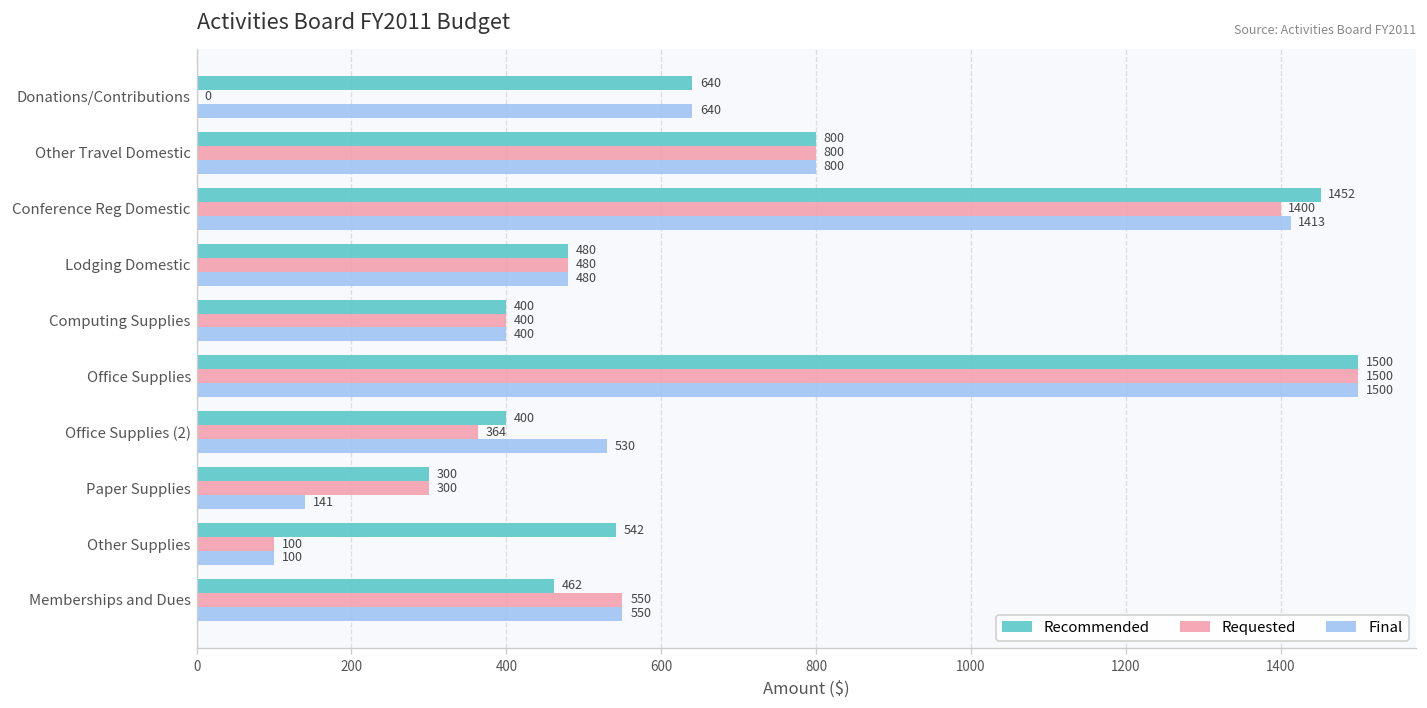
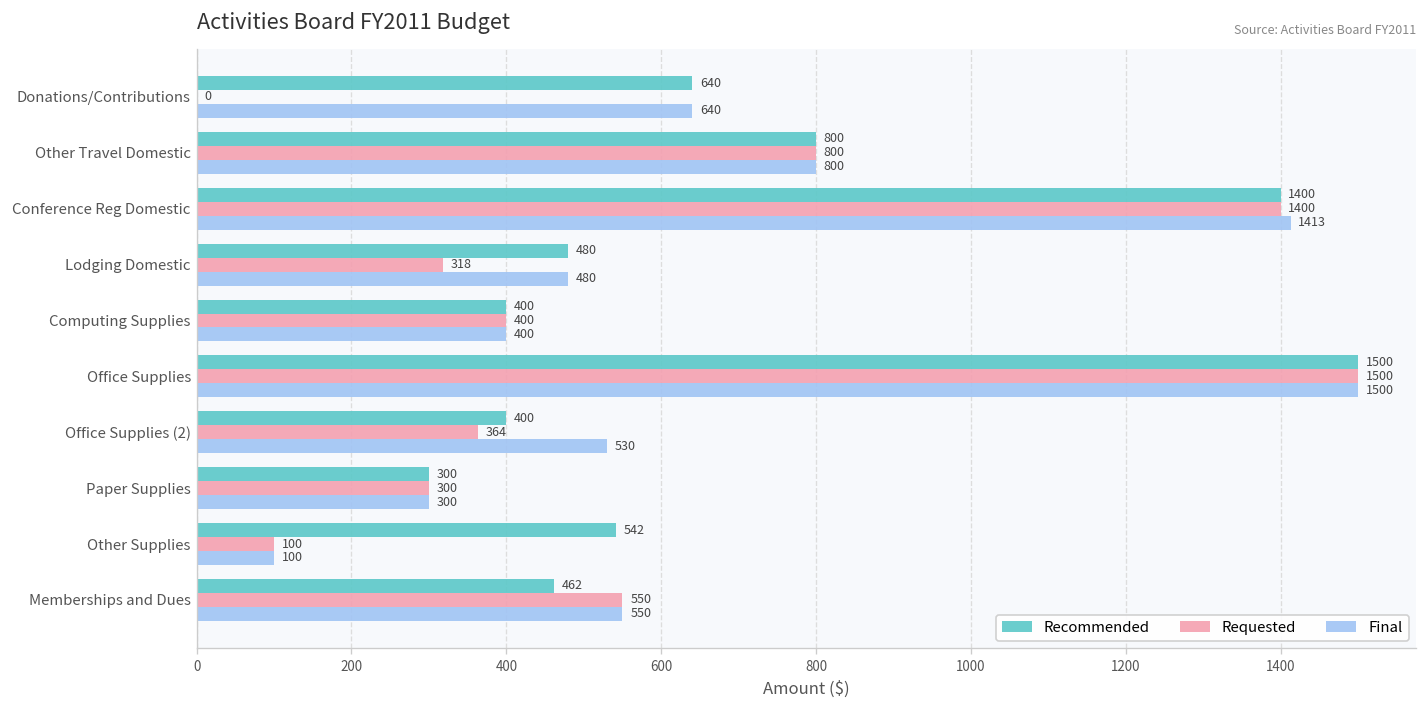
Recommended, Conference Reg Domestic: 1452 -> 1400
Requested, Lodging Domestic: 480 -> 318
Final, Paper Supplies: 141 -> 300
